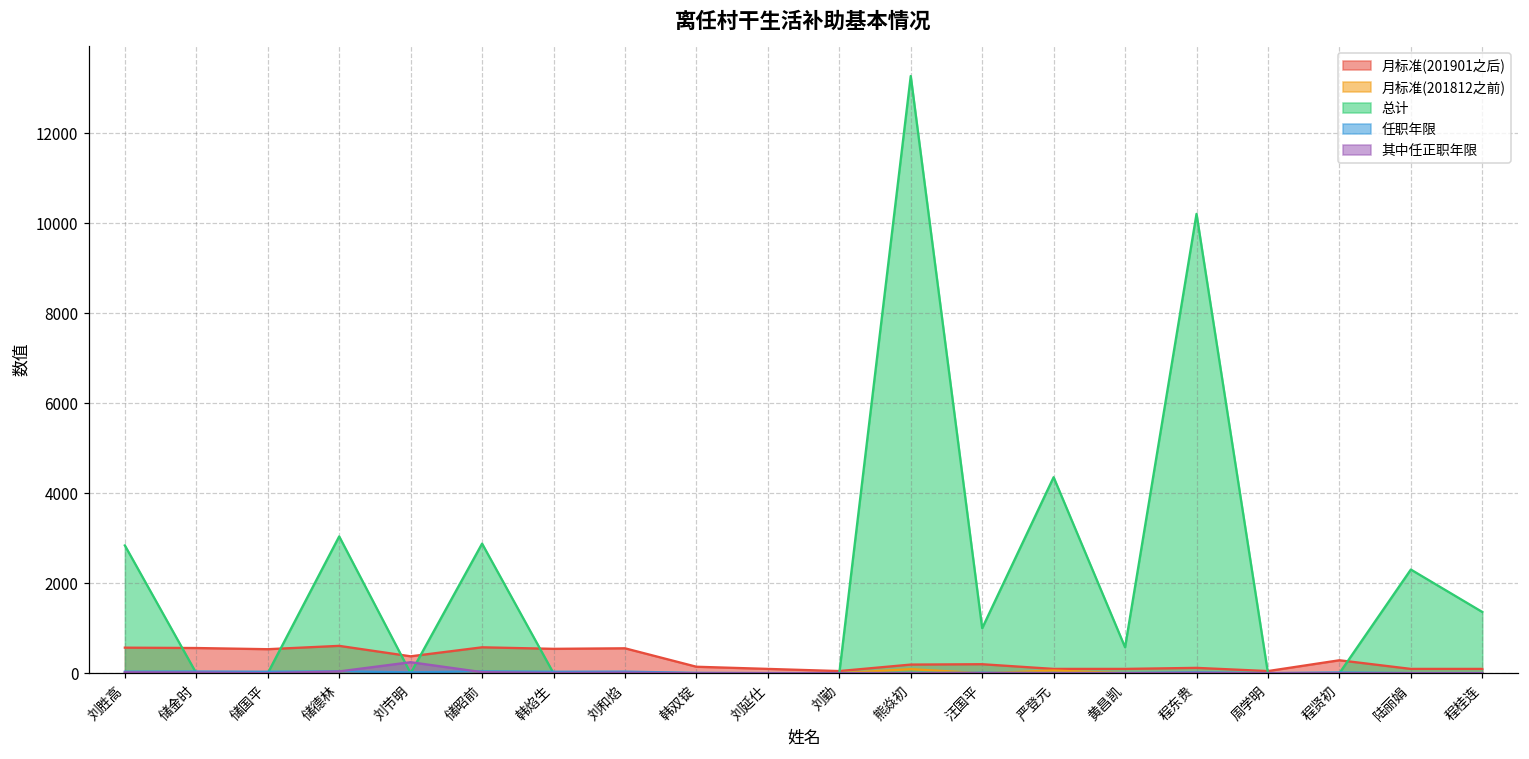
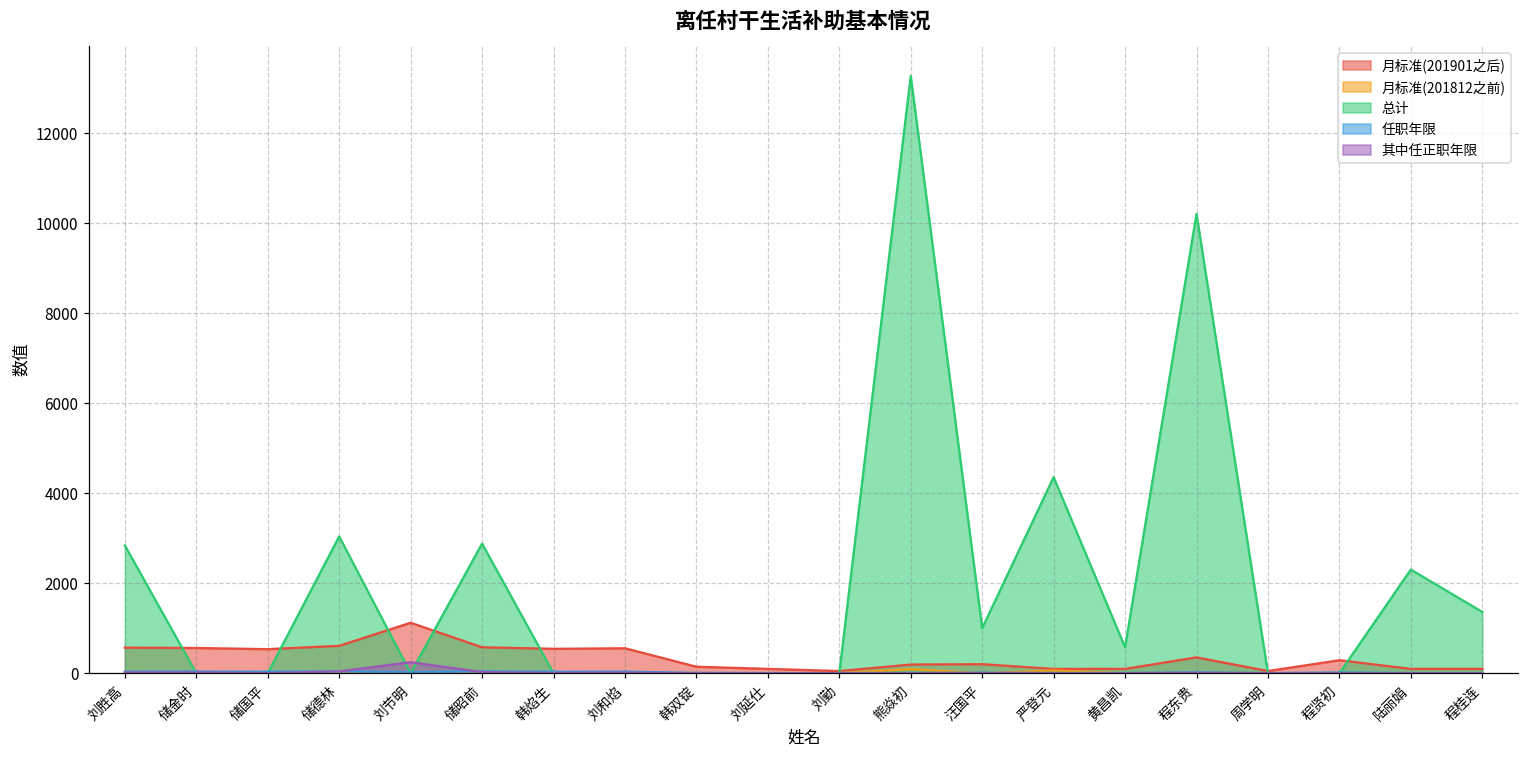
月标准(201901之后), 刘节明: 400 -> 1100
月标准(201901之后), 程东贵: 100 -> 400
